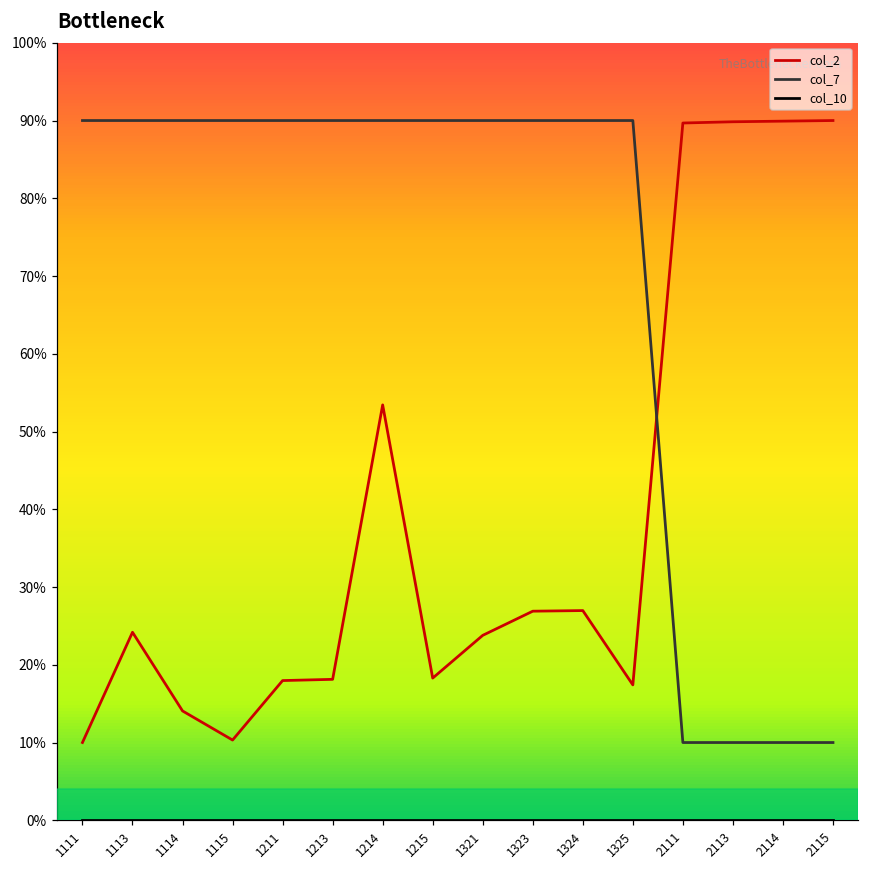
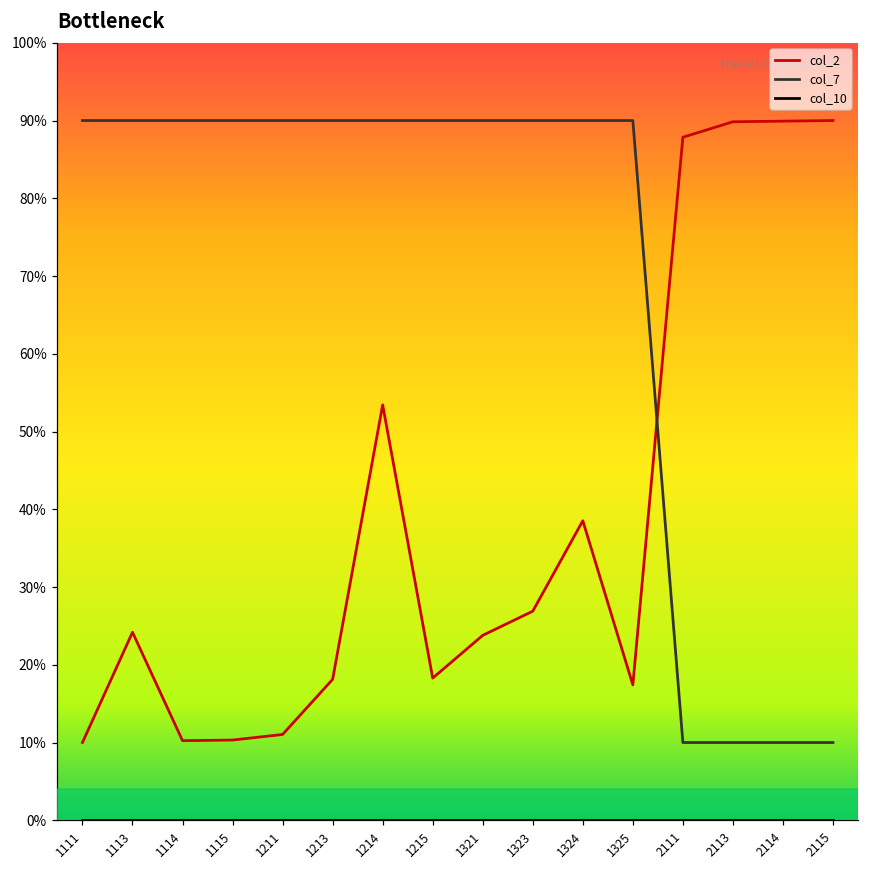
col_2, 1114: 14% -> 10%
col_2, 1211: 18% -> 11%
col_2, 1324: 27% -> 39%
col_2, 2111: 90% -> 88%
